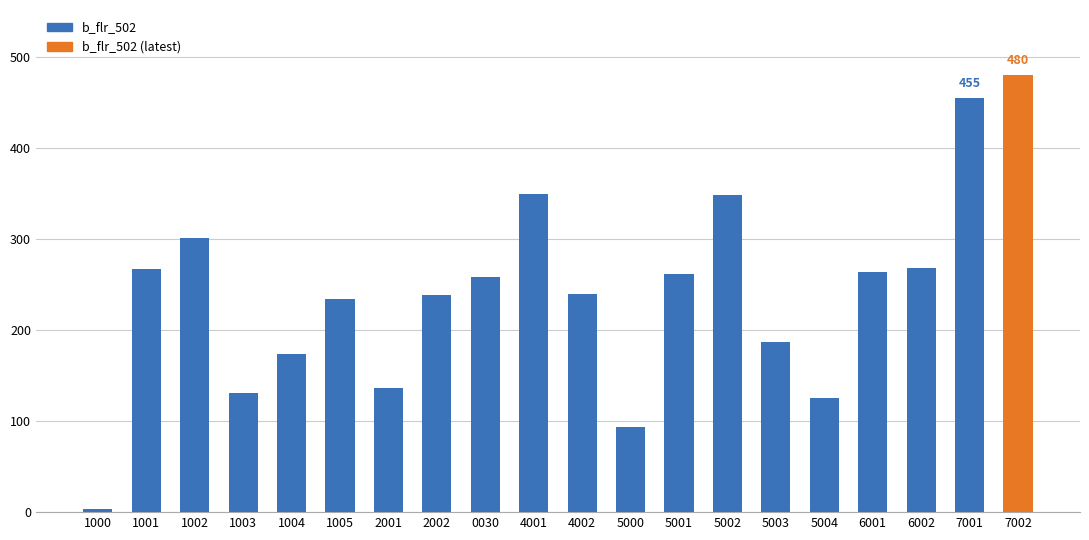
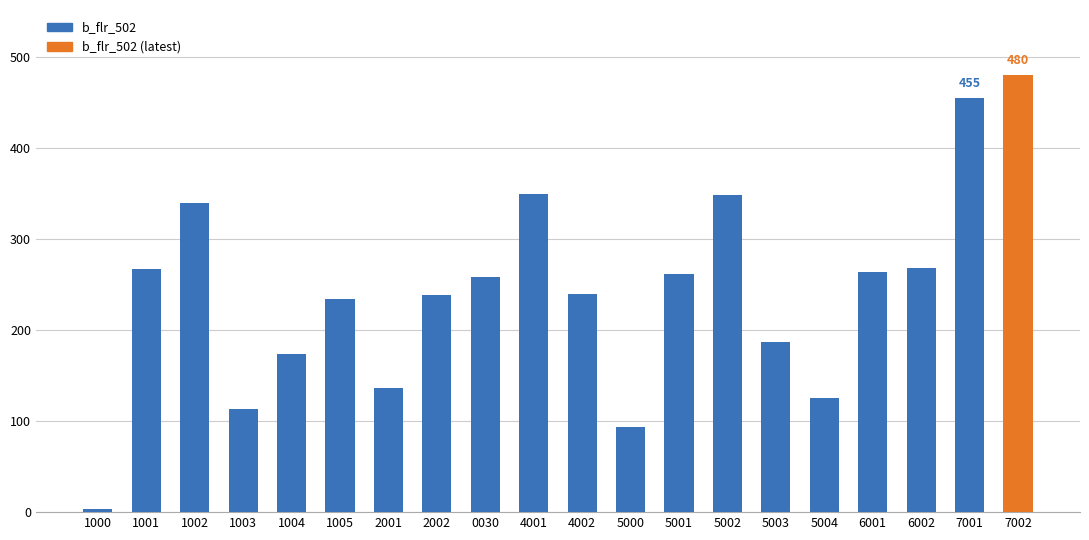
1002: 300 -> 340
1003: 130 -> 110
